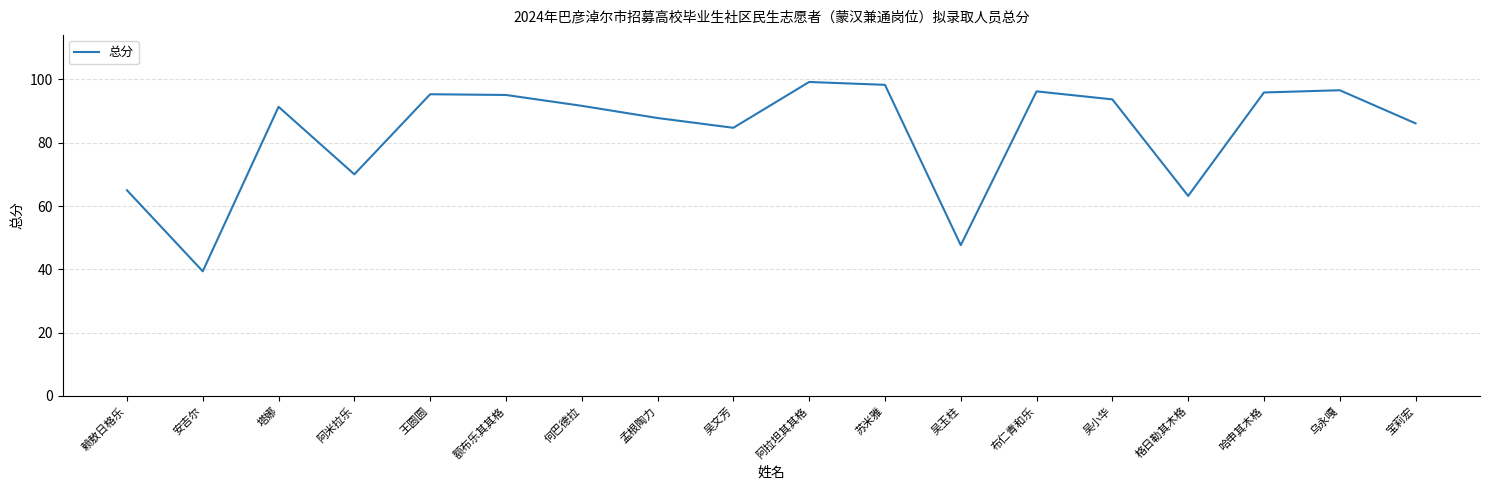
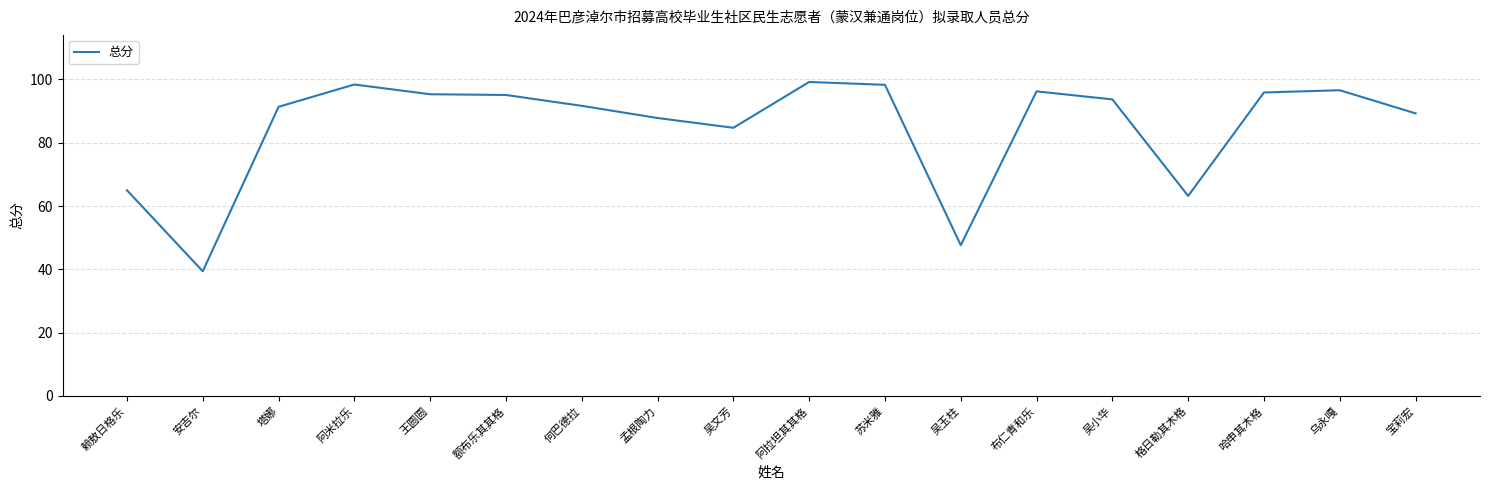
阿米拉乐: 70 -> 98
宝莉宏: 86 -> 89
